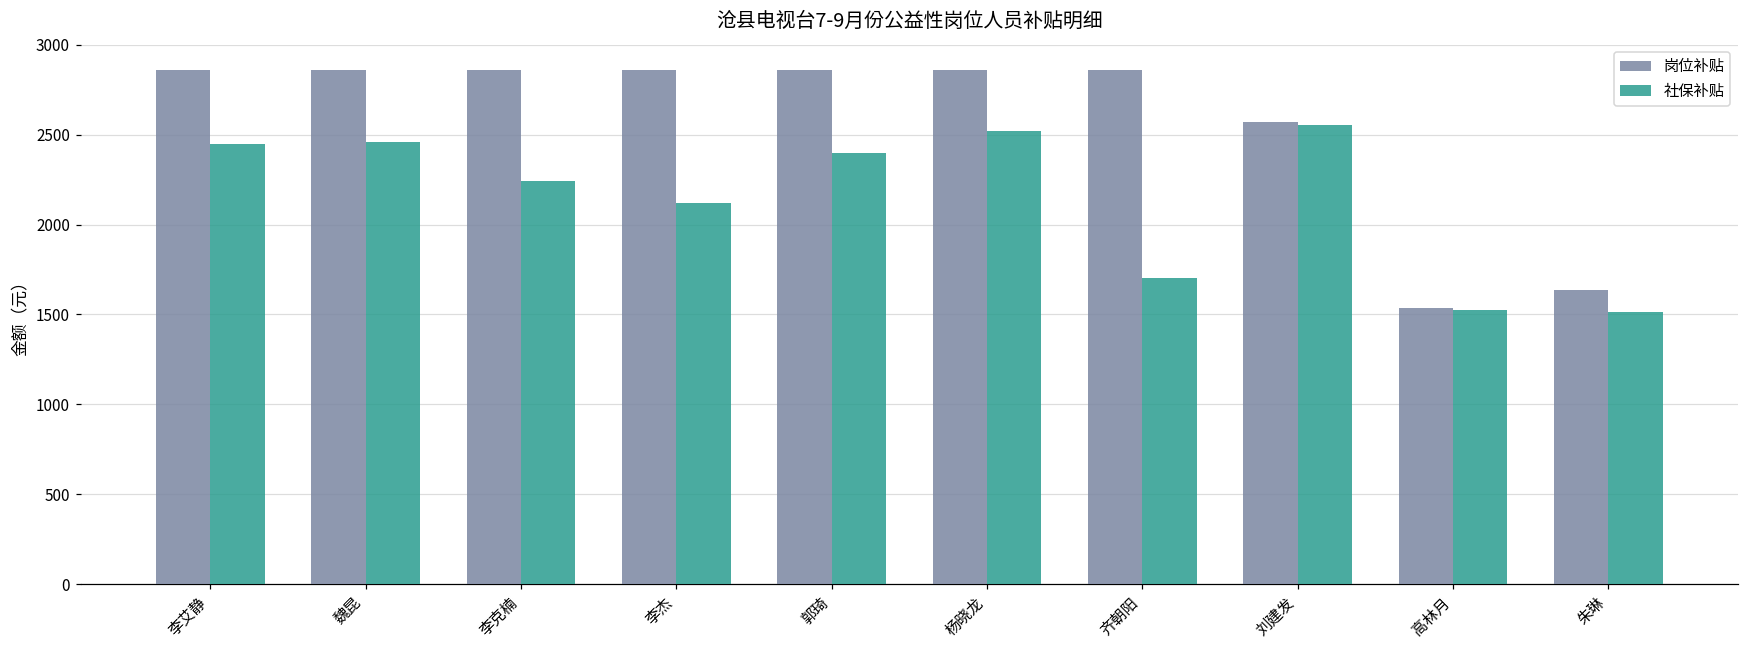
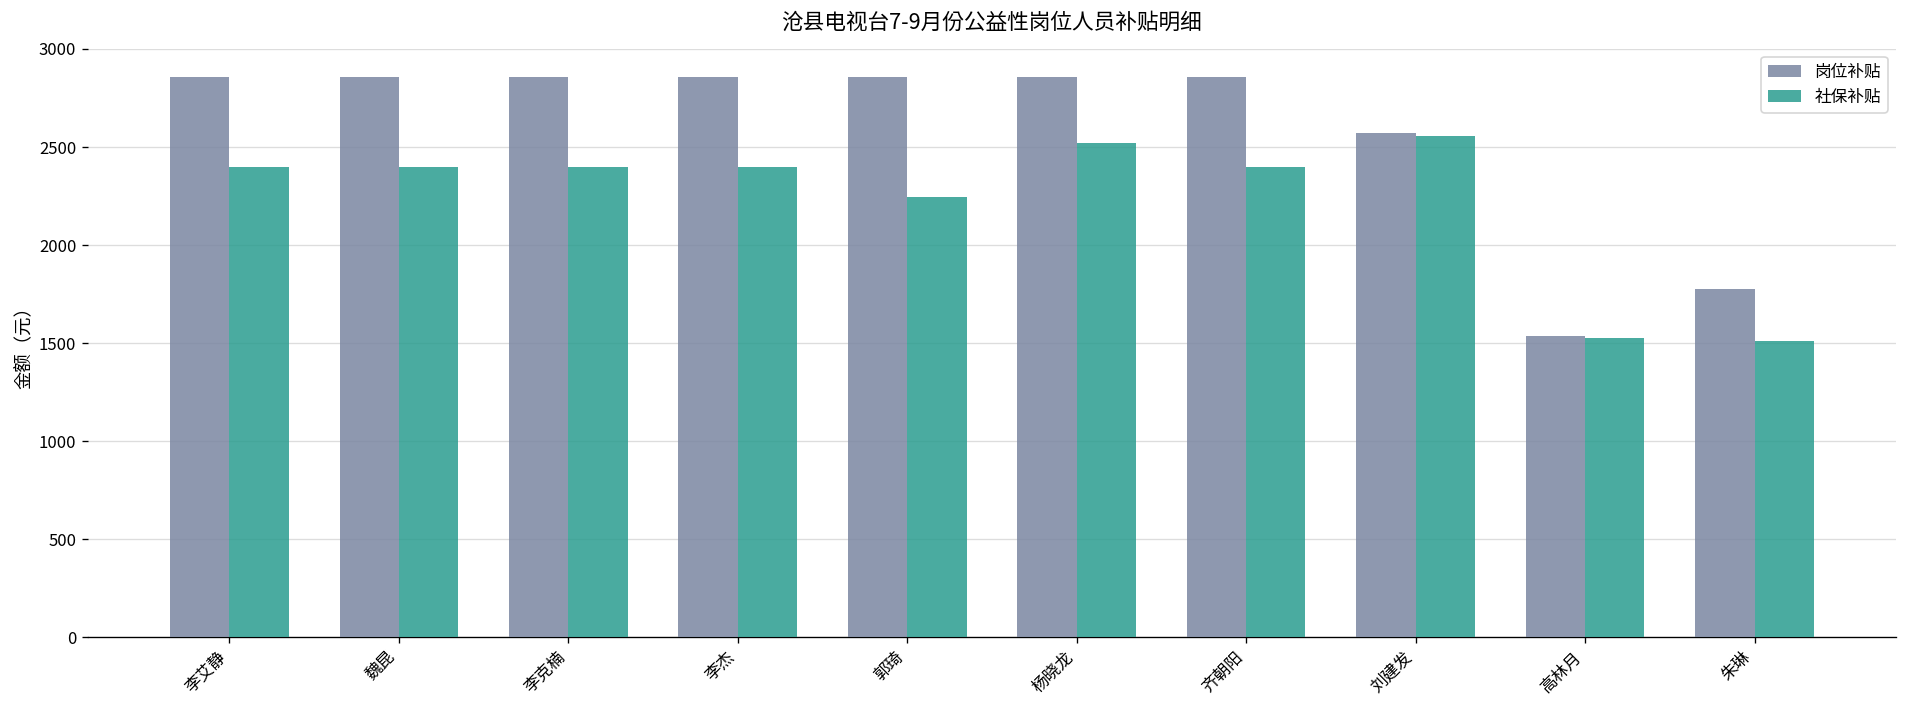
社保补贴, 李艾静: 2450 -> 2400
社保补贴, 魏昆: 2460 -> 2400
社保补贴, 李克楠: 2240 -> 2400
社保补贴, 李杰: 2120 -> 2400
社保补贴, 郭琦: 2400 -> 2250
社保补贴, 齐朝阳: 1700 -> 2400
岗位补贴, 朱琳: 1640 -> 1770
